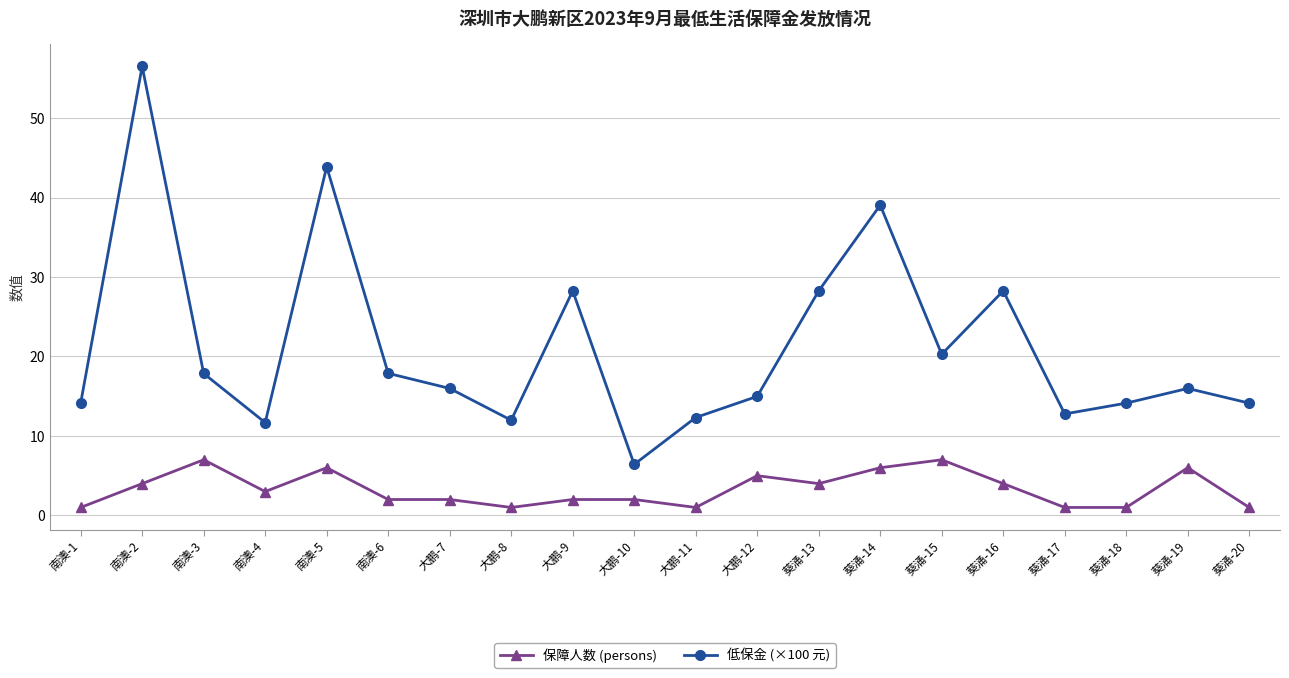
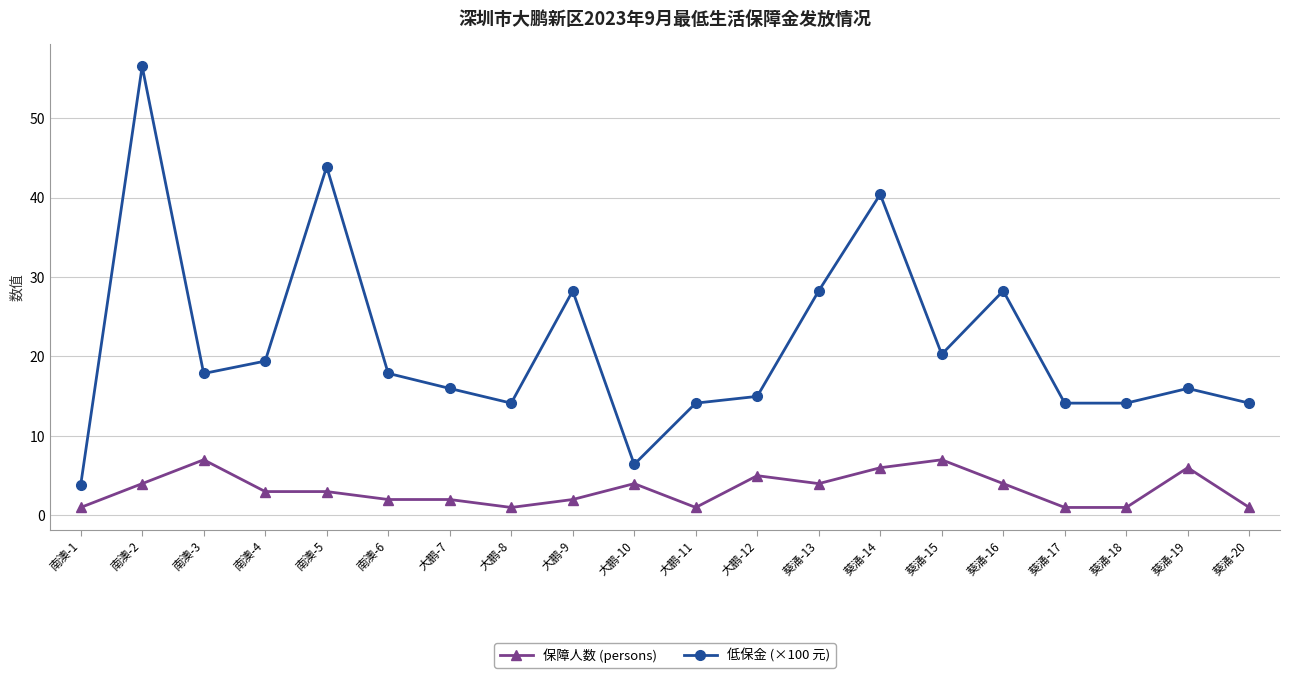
低保金 (×100 元), 南澳-1: 14 -> 4
低保金 (×100 元), 南澳-4: 12 -> 19
保障人数 (persons), 南澳-5: 6 -> 3
低保金 (×100 元), 大鹏-8: 12 -> 14
保障人数 (persons), 大鹏-10: 2 -> 4
低保金 (×100 元), 大鹏-11: 12 -> 14
低保金 (×100 元), 葵涌-14: 39 -> 40
低保金 (×100 元), 葵涌-17: 13 -> 14
